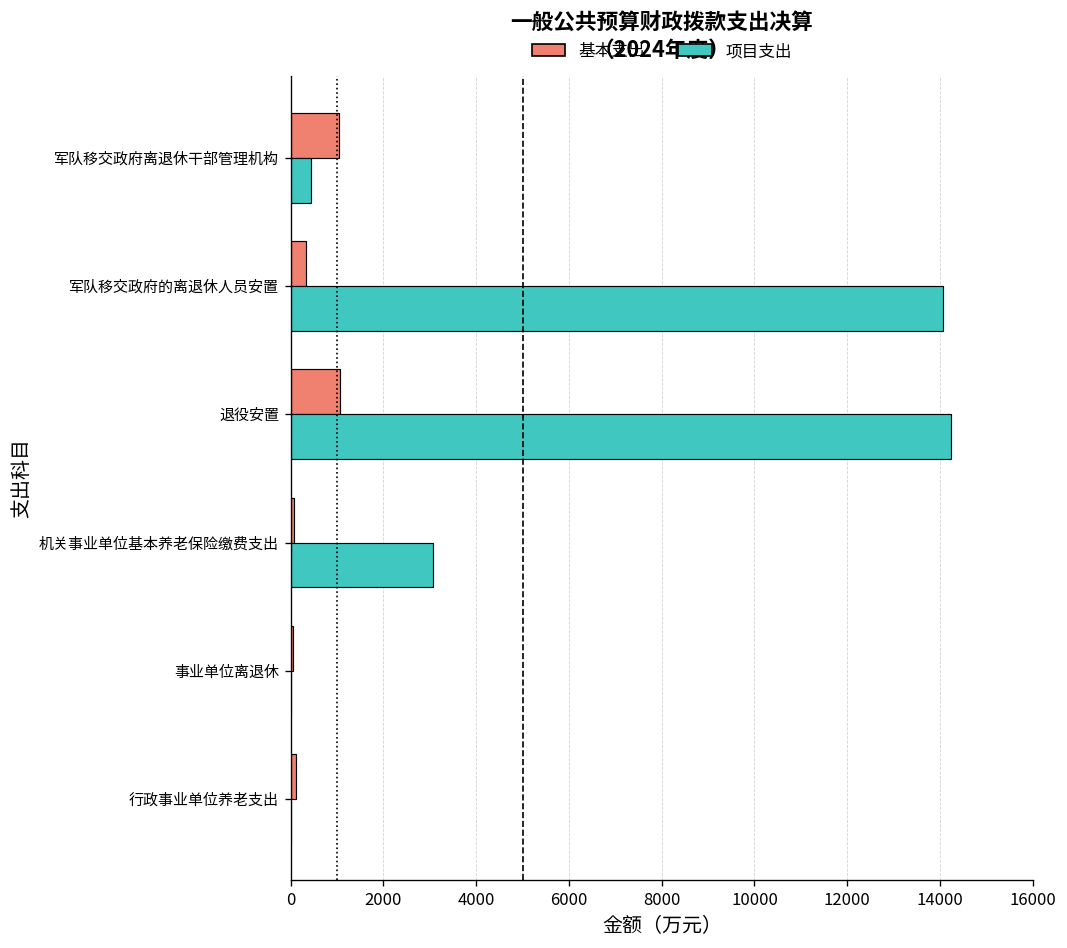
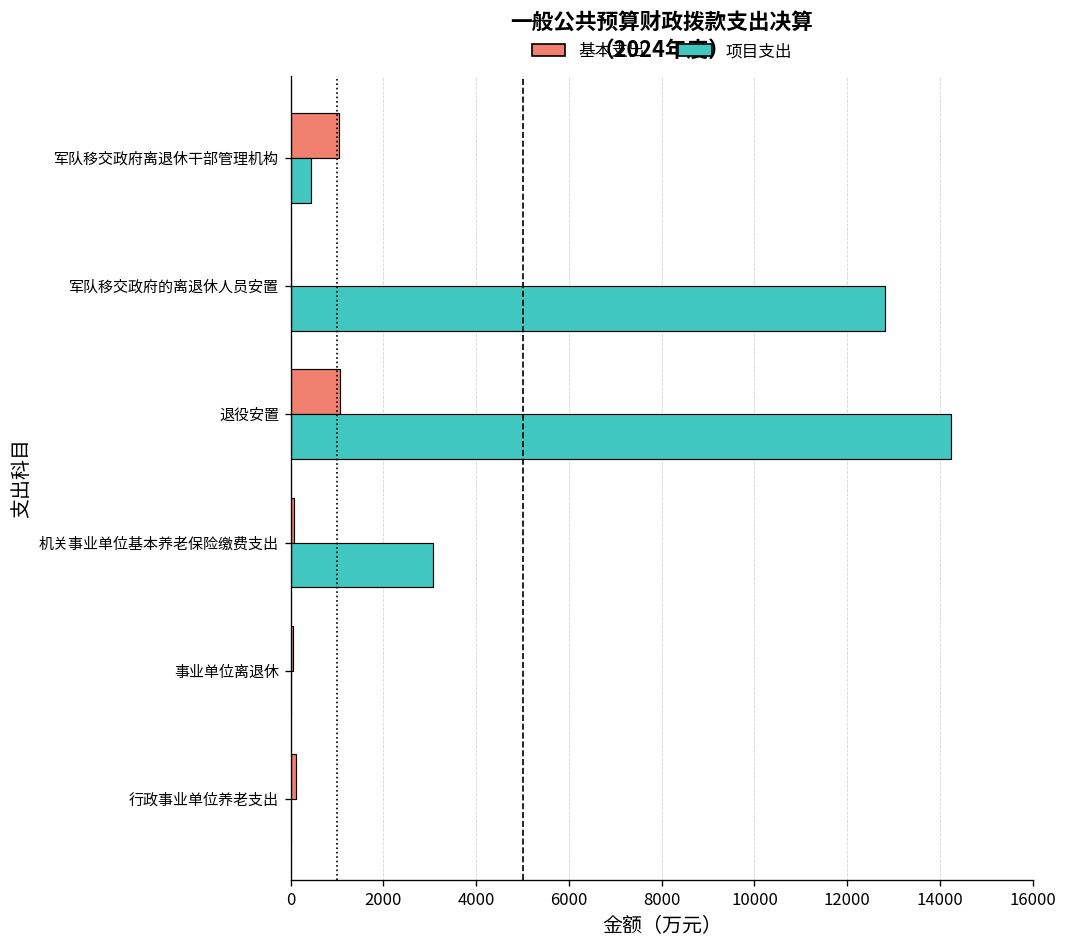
基本支出, 军队移交政府的离退休人员安置: 300 -> 0
项目支出, 军队移交政府的离退休人员安置: 14100 -> 12800
